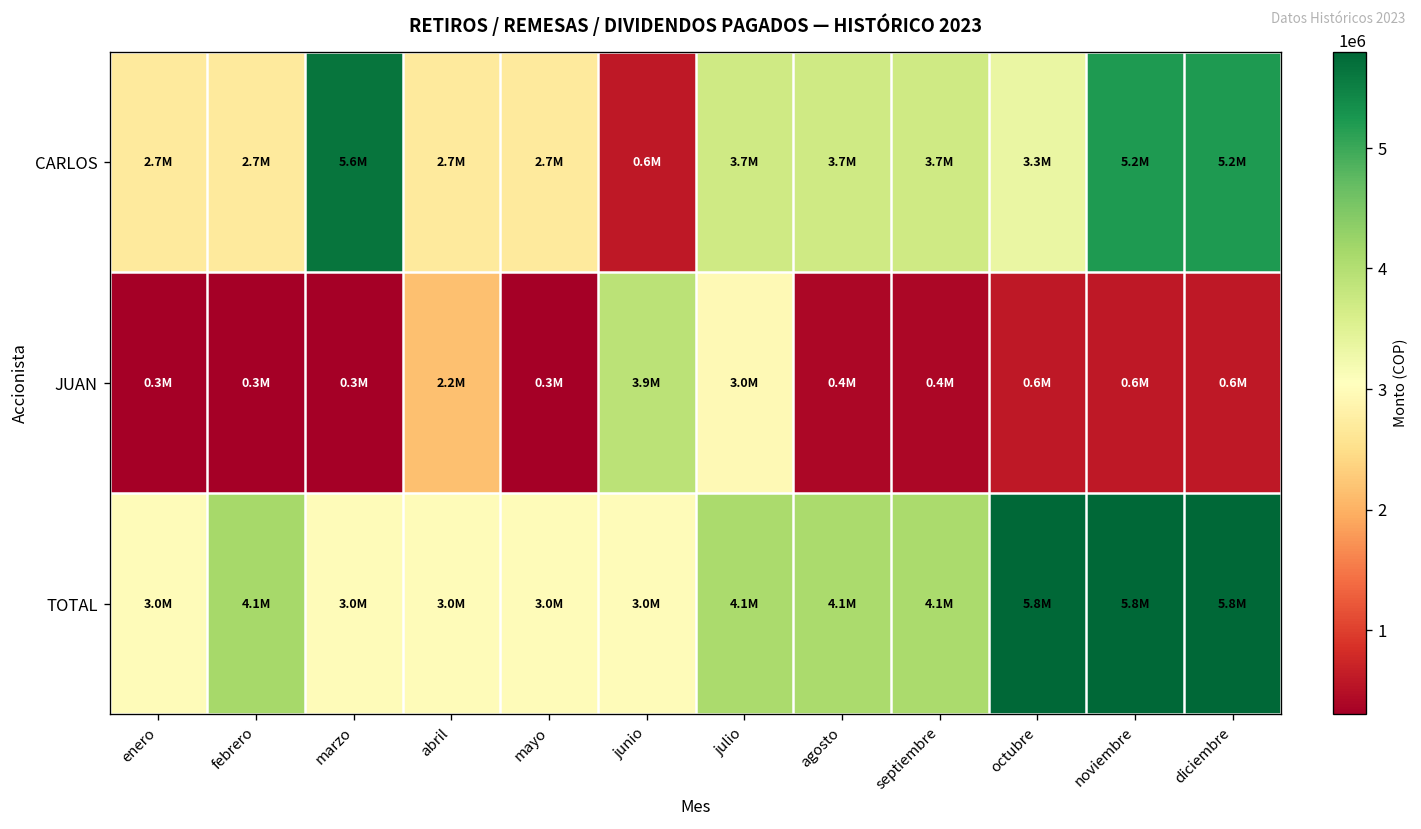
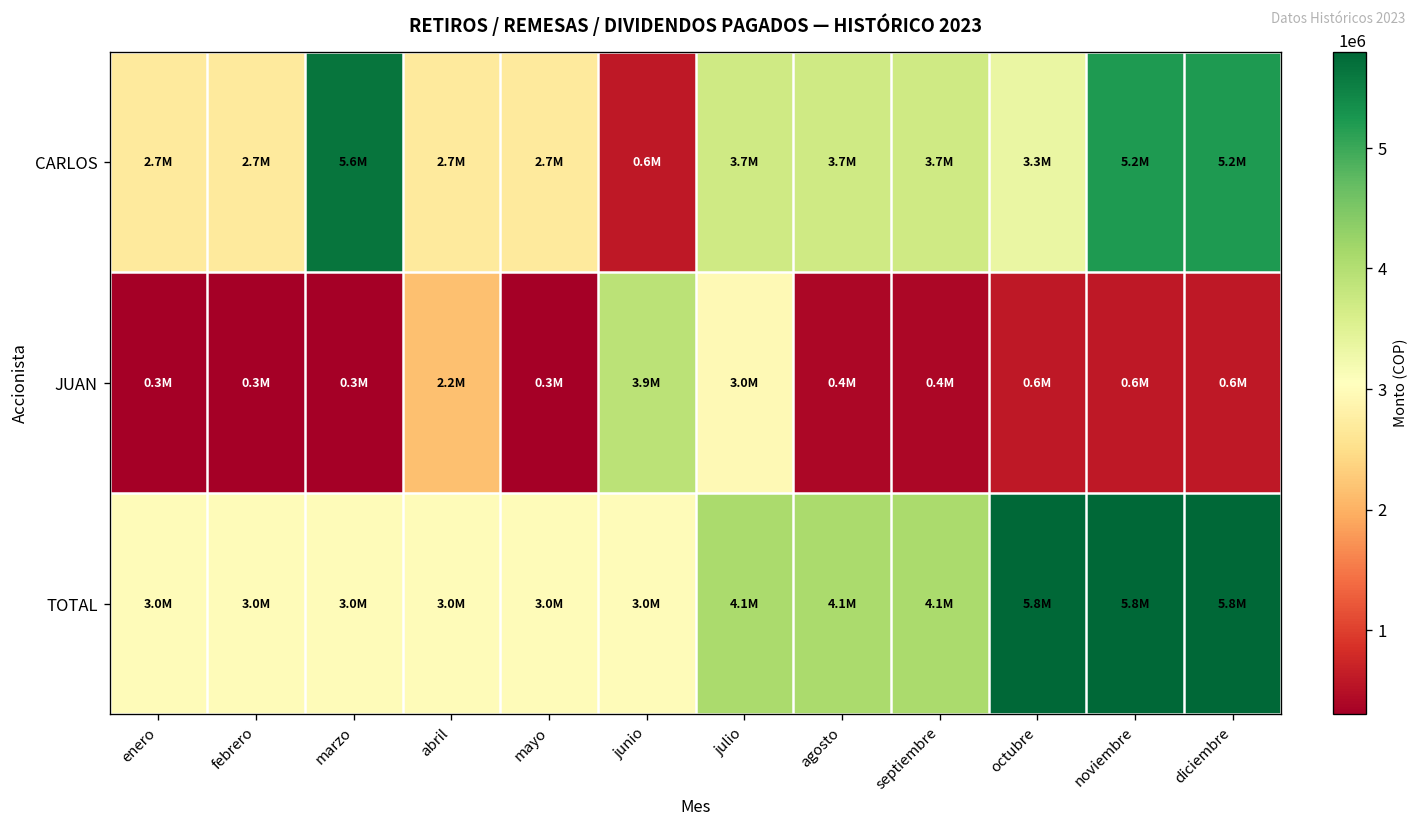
TOTAL, febrero: 4.1M -> 3.0M
